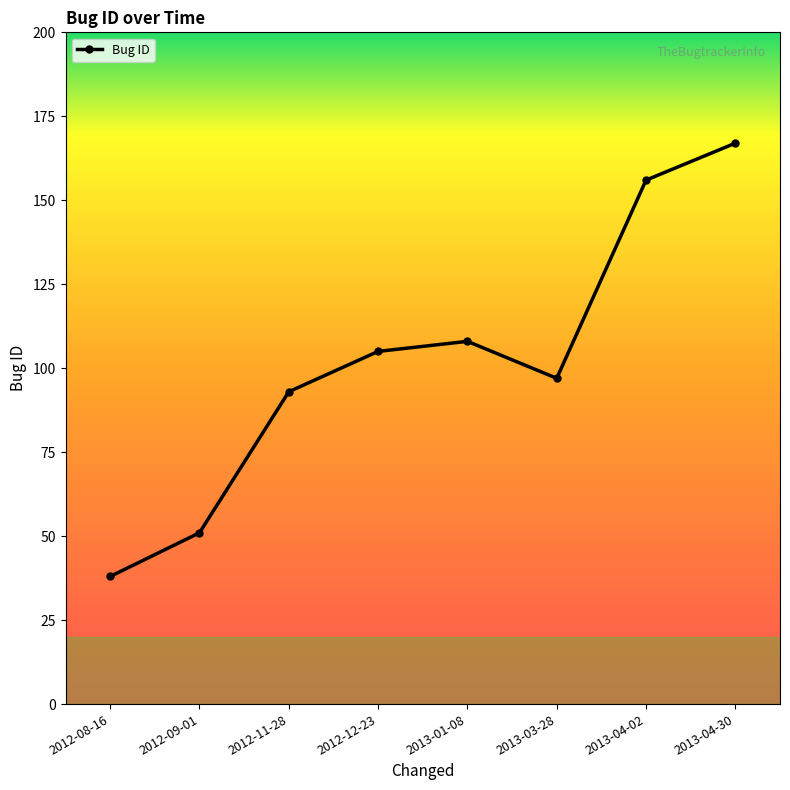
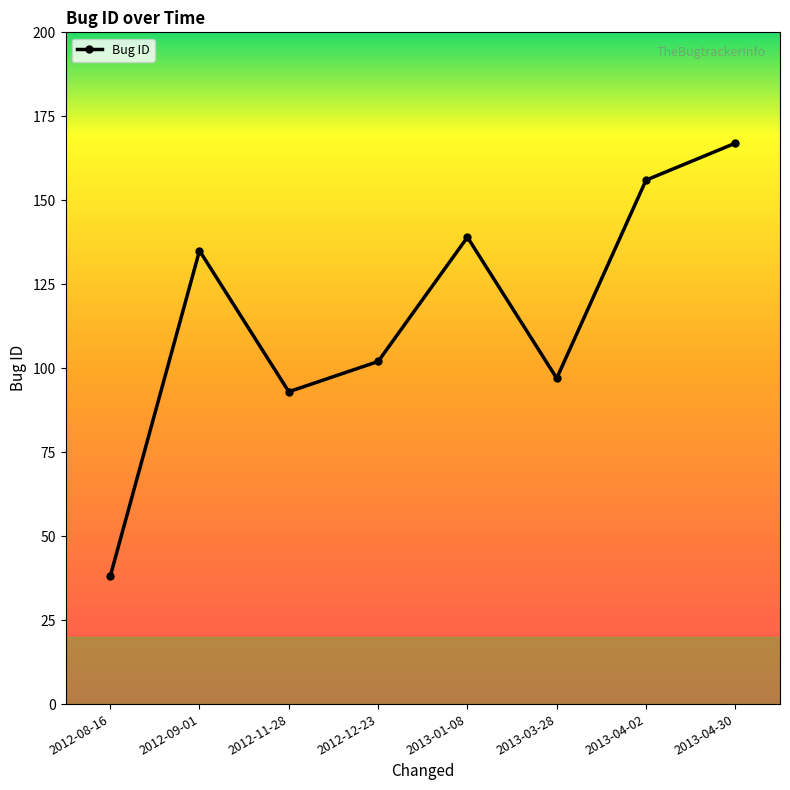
2012-09-01: 51 -> 135
2012-12-23: 105 -> 102
2013-01-08: 108 -> 139
